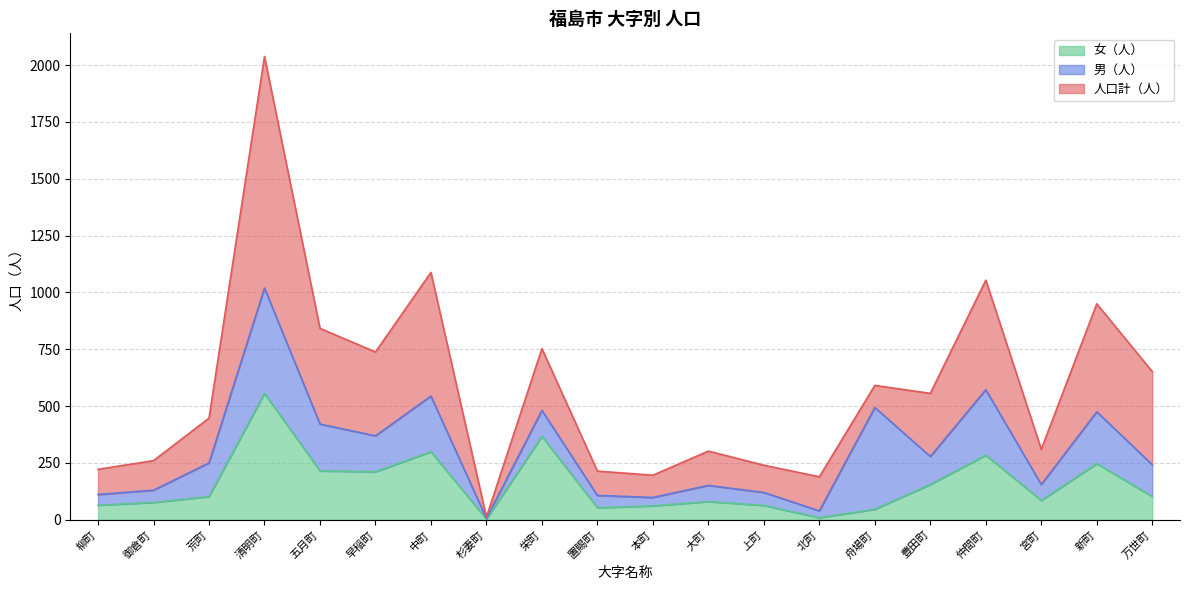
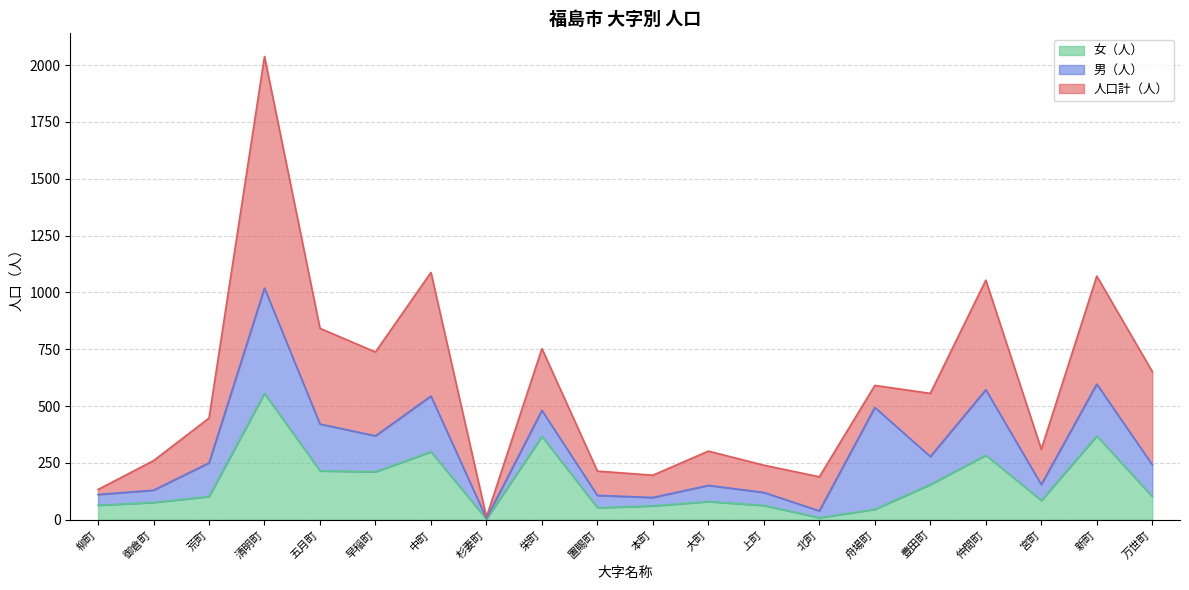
人口計（人）, 柳町: 110 -> 20
女（人）, 新町: 250 -> 370
